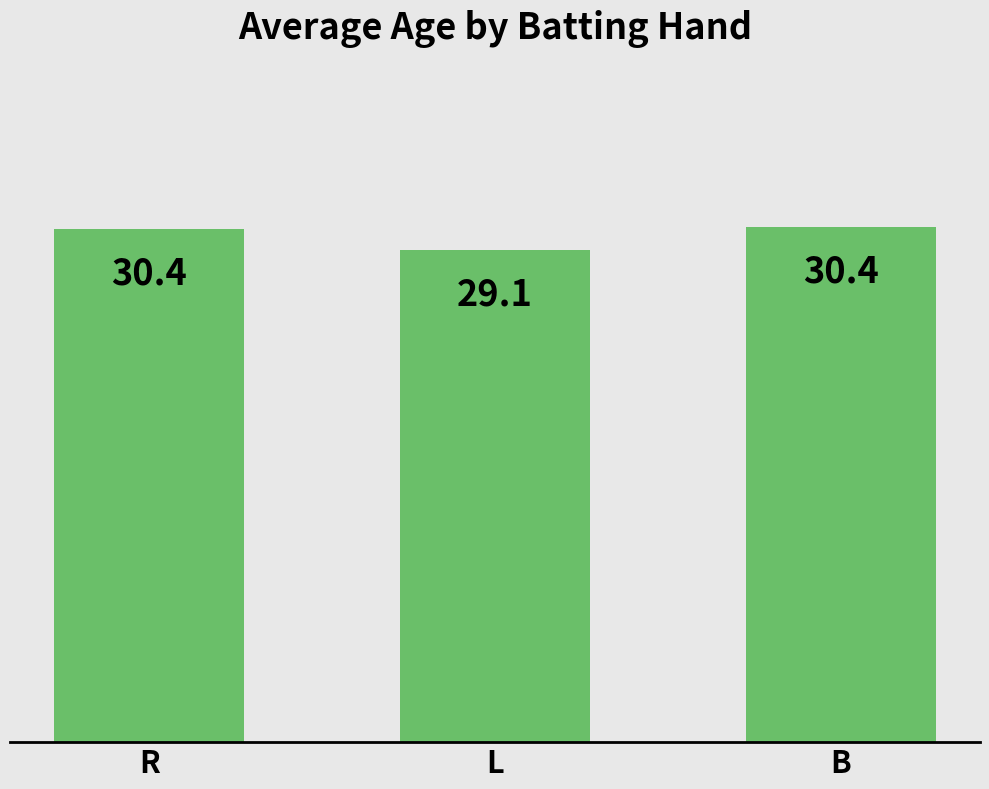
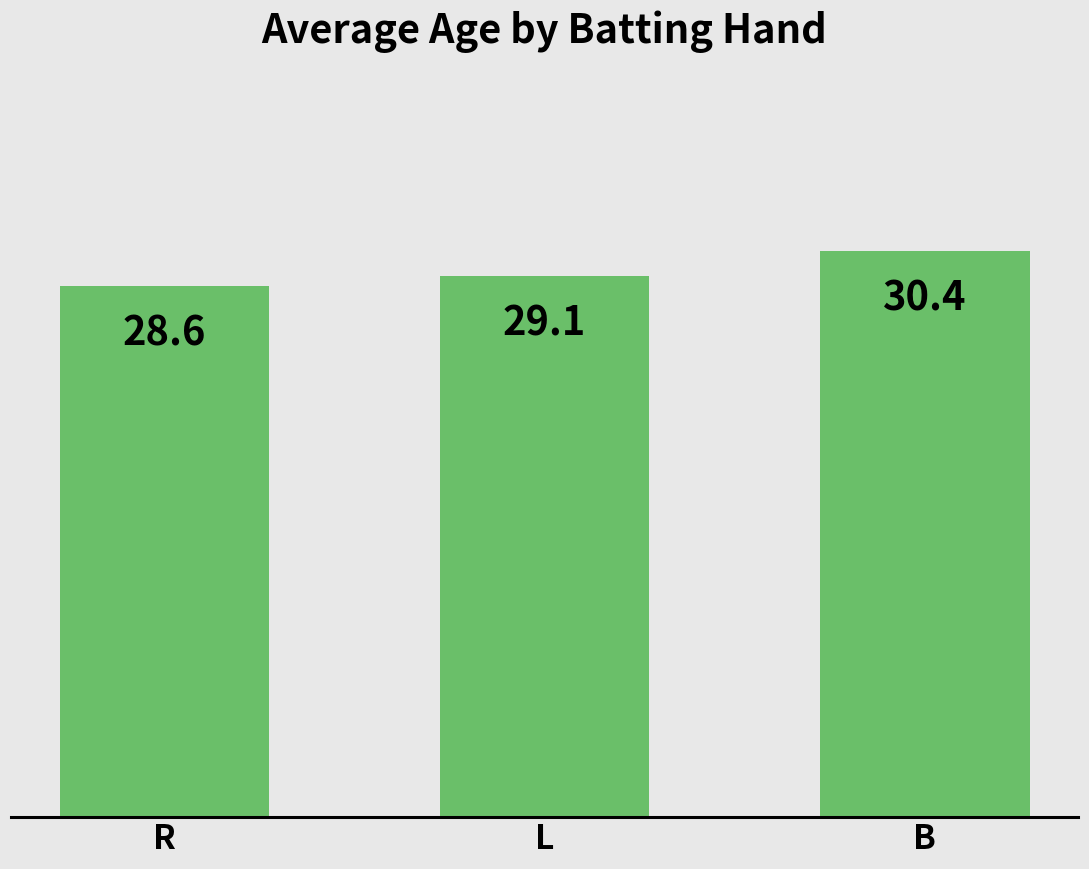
R: 30.4 -> 28.6
